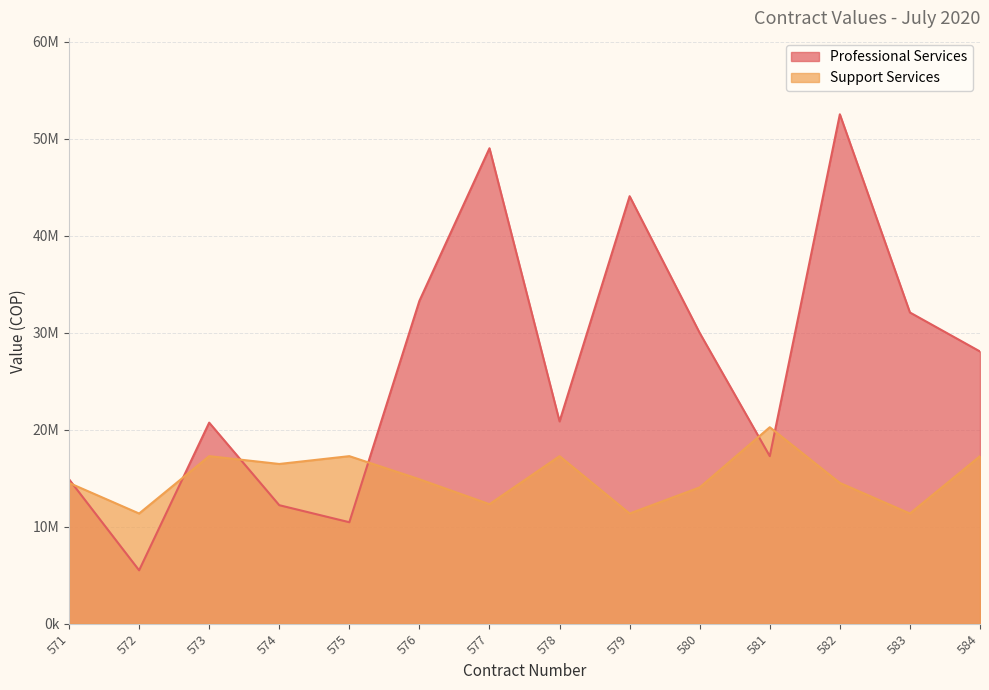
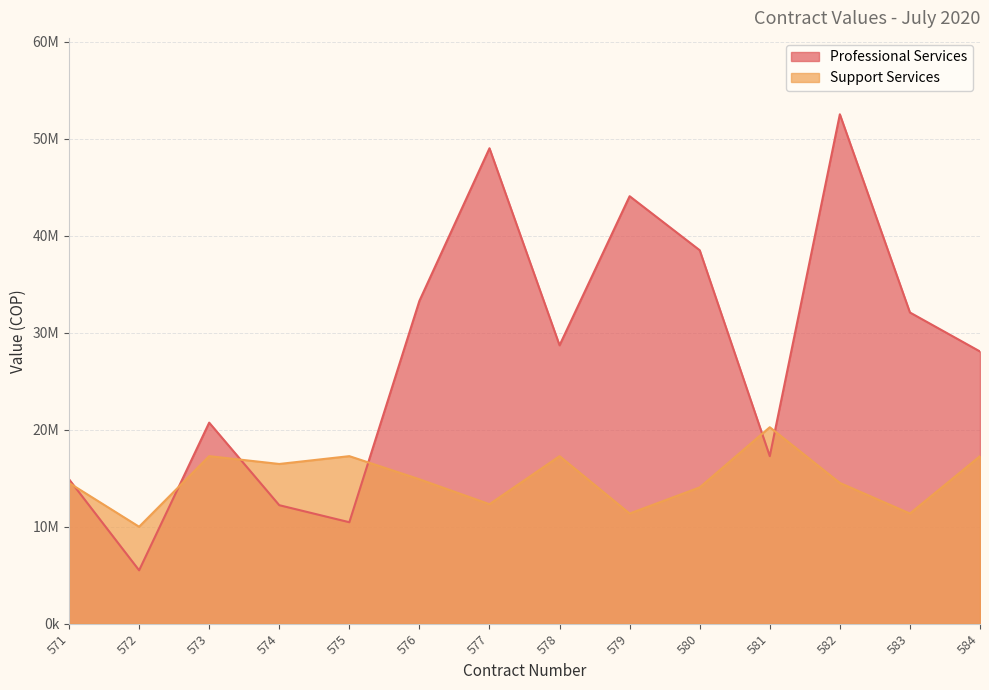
Support Services, 572: 11000000 -> 10000000
Professional Services, 578: 21000000 -> 29000000
Professional Services, 580: 30000000 -> 38000000
